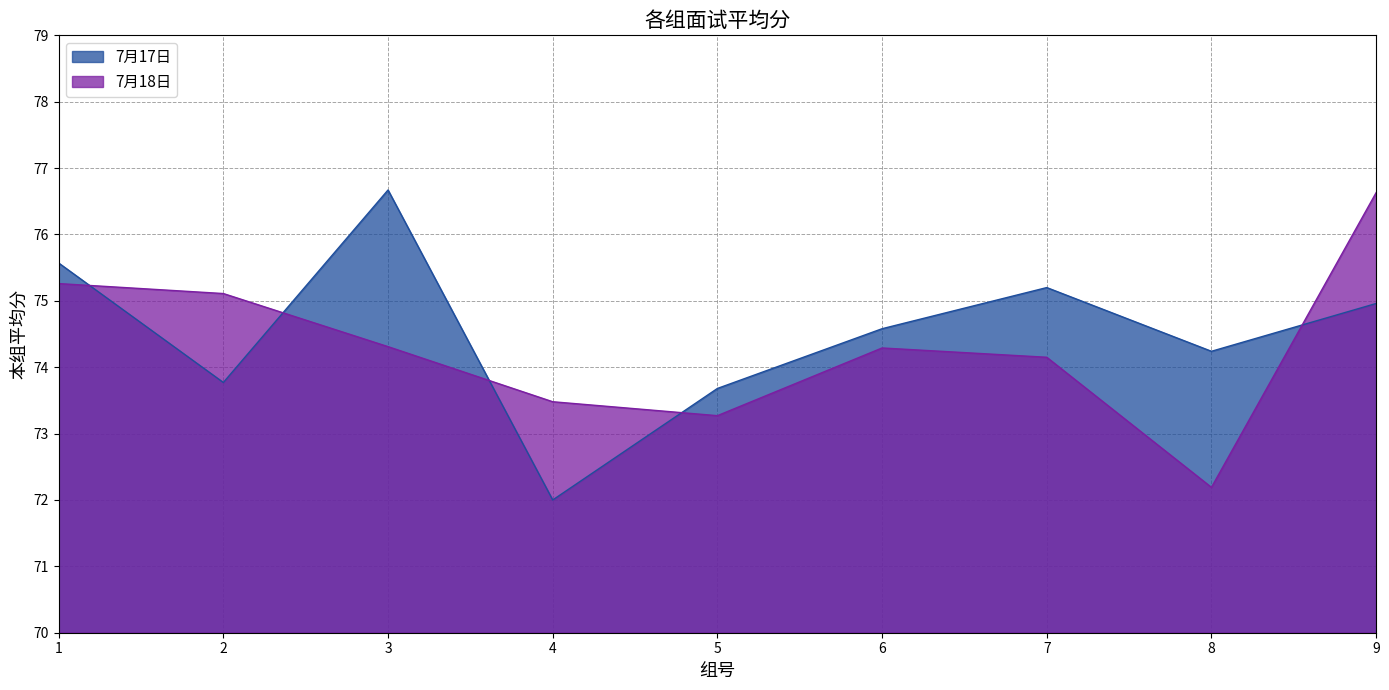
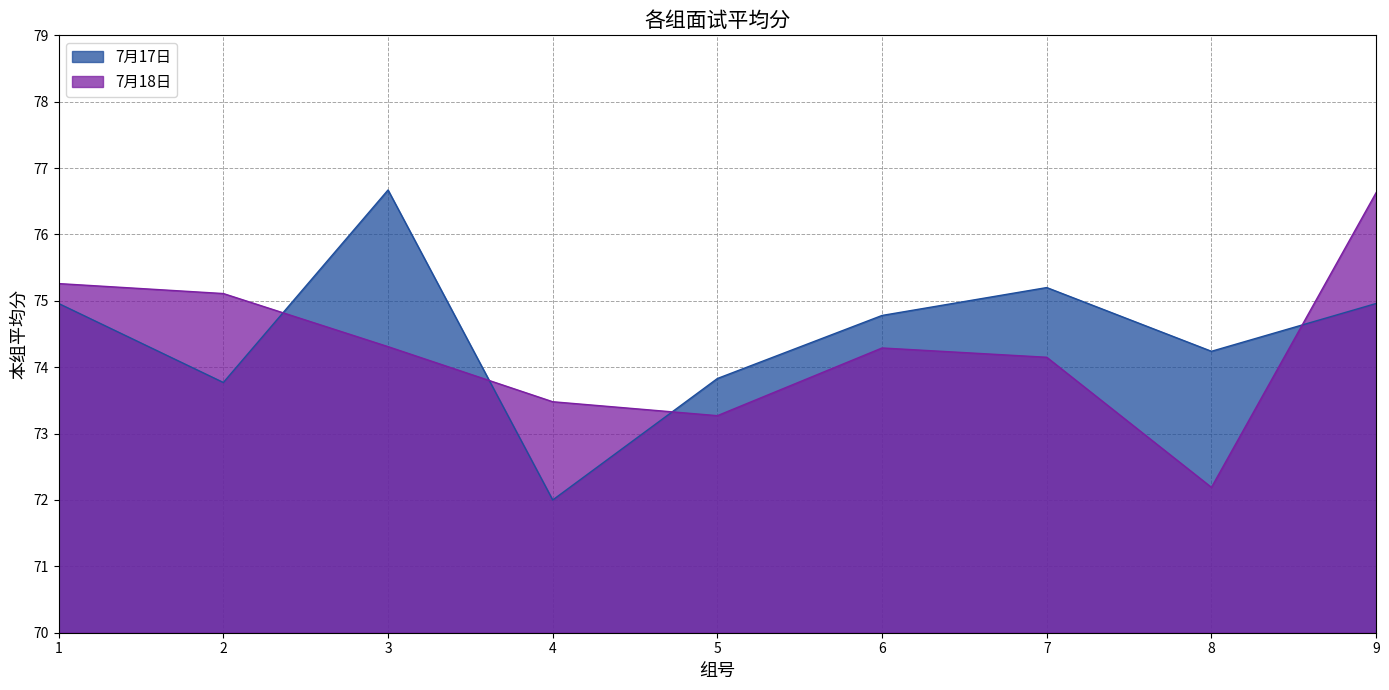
7月17日, 1: 75.6 -> 75.0
7月17日, 5: 73.7 -> 73.8
7月17日, 6: 74.6 -> 74.8
